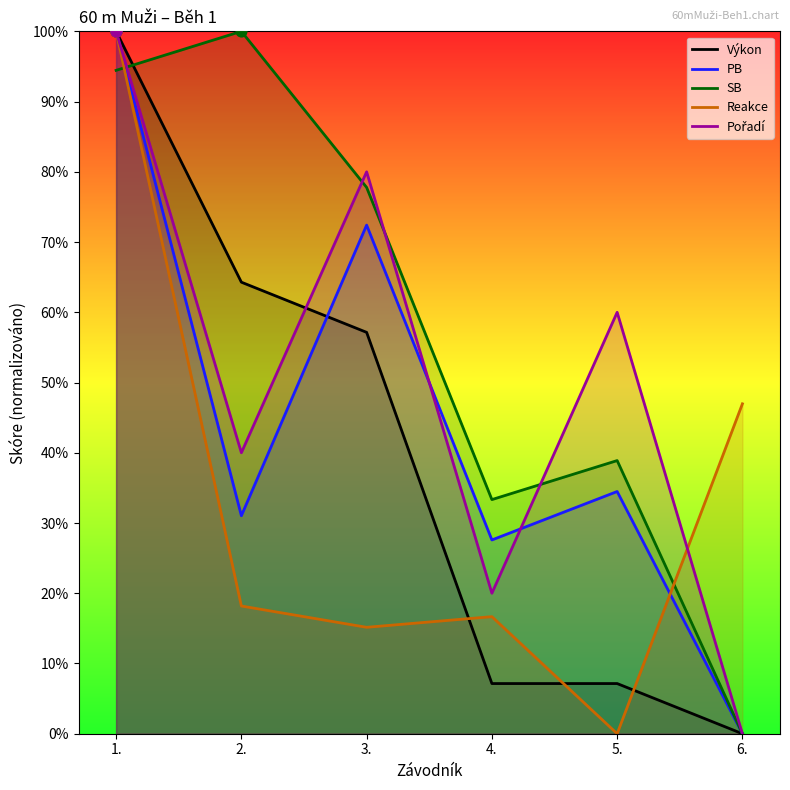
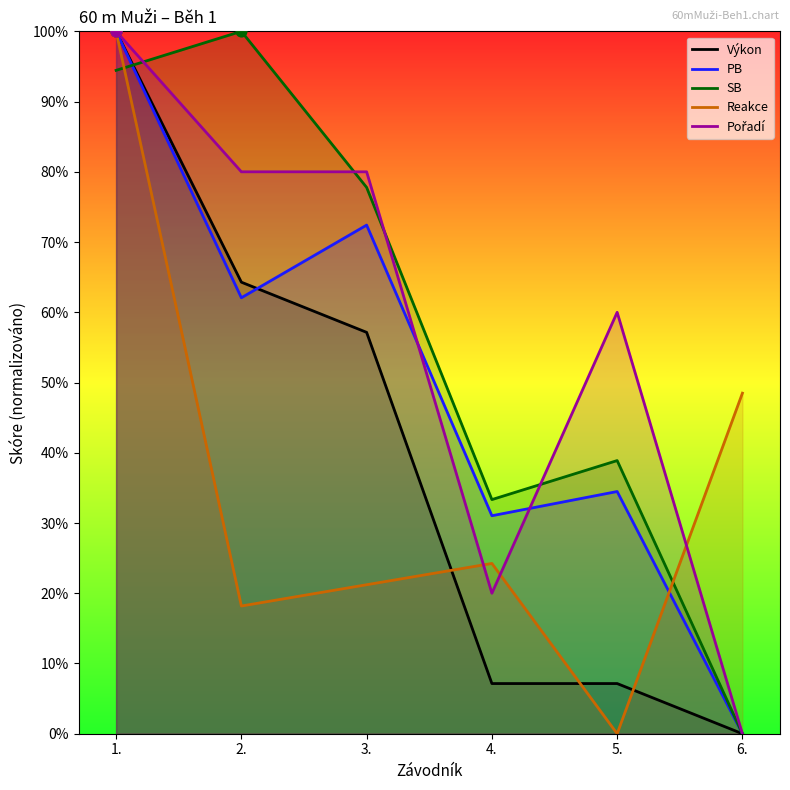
PB, 2.: 31% -> 62%
Pořadí, 2.: 40% -> 80%
Reakce, 3.: 15% -> 21%
PB, 4.: 28% -> 31%
Reakce, 4.: 17% -> 24%
Reakce, 6.: 47% -> 48%
